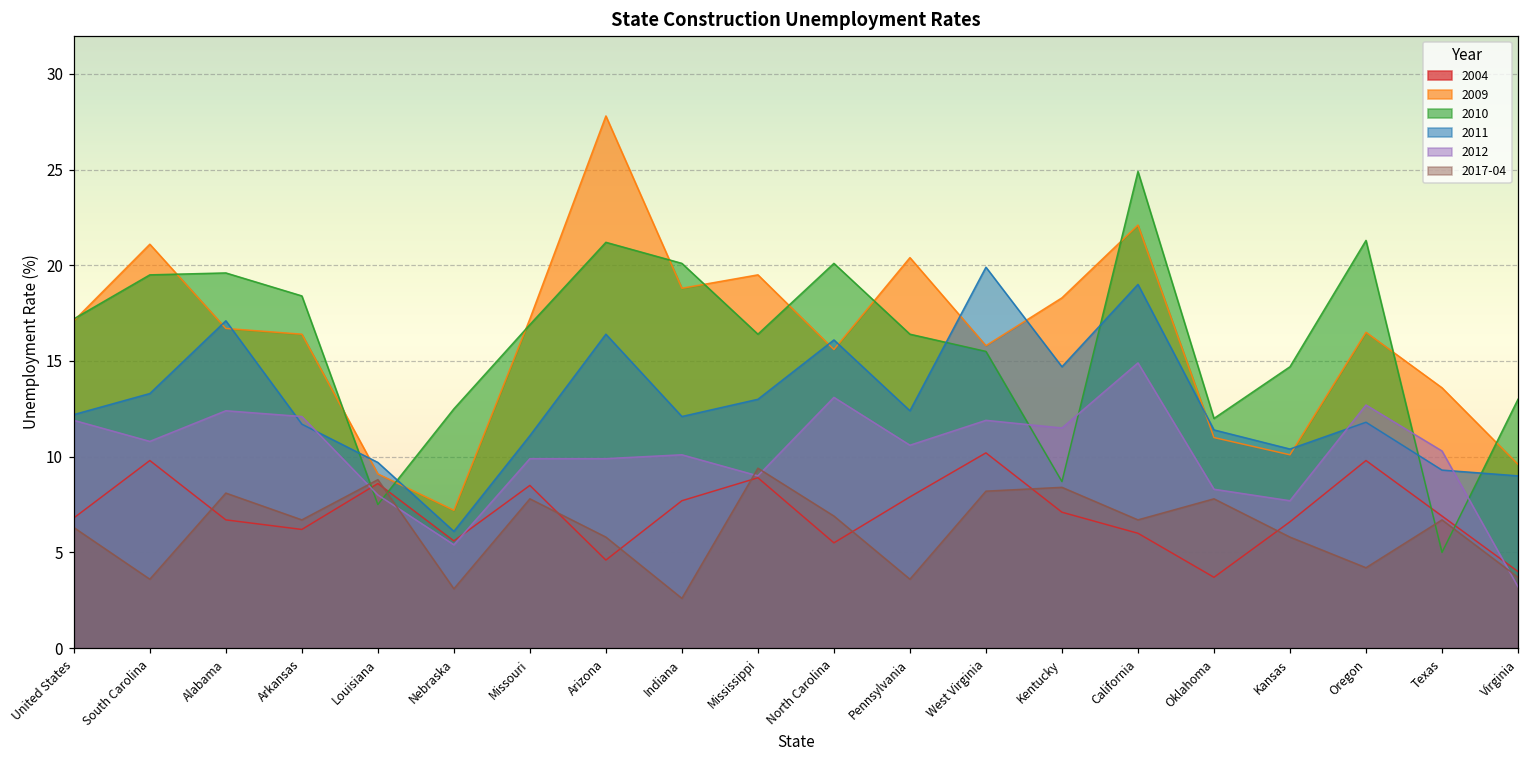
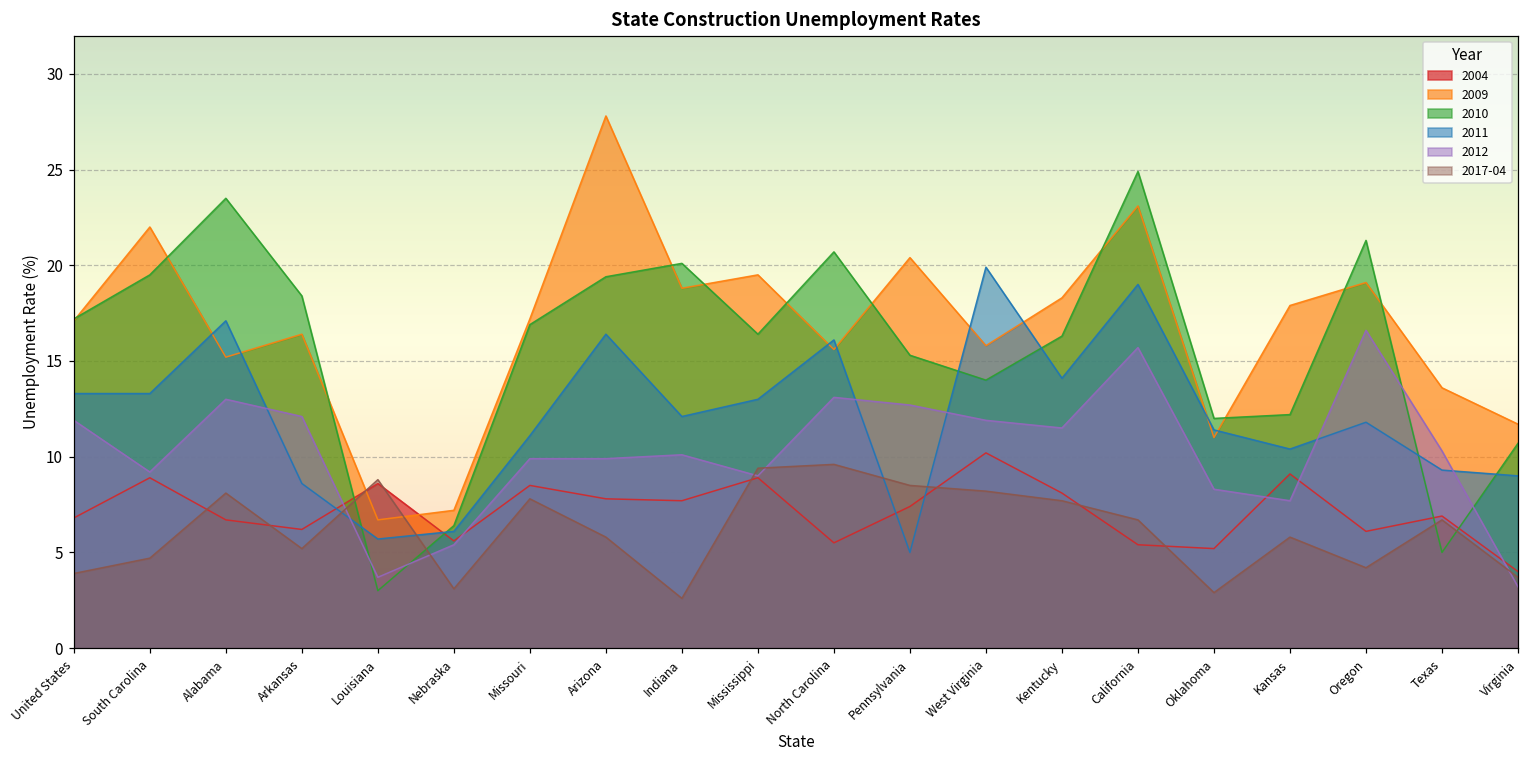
2011, United States: 12.2 -> 13.3
2017-04, United States: 6.3 -> 3.9
2004, South Carolina: 9.8 -> 8.9
2009, South Carolina: 21.1 -> 22.0
2012, South Carolina: 10.8 -> 9.2
2017-04, South Carolina: 3.6 -> 4.7
2009, Alabama: 16.7 -> 15.2
2010, Alabama: 19.6 -> 23.5
2012, Alabama: 12.4 -> 13.0
2011, Arkansas: 11.7 -> 8.6
2017-04, Arkansas: 6.7 -> 5.2
2009, Louisiana: 9.1 -> 6.7
2010, Louisiana: 7.5 -> 3.0
2011, Louisiana: 9.7 -> 5.7
2012, Louisiana: 8.0 -> 3.7
2010, Nebraska: 12.5 -> 6.4
2004, Arizona: 4.6 -> 7.8
2010, Arizona: 21.2 -> 19.4
2010, North Carolina: 20.1 -> 20.7
2017-04, North Carolina: 6.9 -> 9.6
2004, Pennsylvania: 7.9 -> 7.4
2010, Pennsylvania: 16.4 -> 15.3
2011, Pennsylvania: 12.4 -> 5.0
2012, Pennsylvania: 10.6 -> 12.7
2017-04, Pennsylvania: 3.6 -> 8.5
2010, West Virginia: 15.5 -> 14.0
2004, Kentucky: 7.1 -> 8.1
2010, Kentucky: 8.7 -> 16.3
2011, Kentucky: 14.7 -> 14.1
2017-04, Kentucky: 8.4 -> 7.7
2004, California: 6.0 -> 5.4
2009, California: 22.1 -> 23.1
2012, California: 14.9 -> 15.7
2004, Oklahoma: 3.7 -> 5.2
2017-04, Oklahoma: 7.8 -> 2.9
2004, Kansas: 6.6 -> 9.1
2009, Kansas: 10.1 -> 17.9
2010, Kansas: 14.7 -> 12.2
2004, Oregon: 9.8 -> 6.1
2009, Oregon: 16.5 -> 19.1
2012, Oregon: 12.7 -> 16.6
2009, Virginia: 9.6 -> 11.7
2010, Virginia: 13.0 -> 10.7
